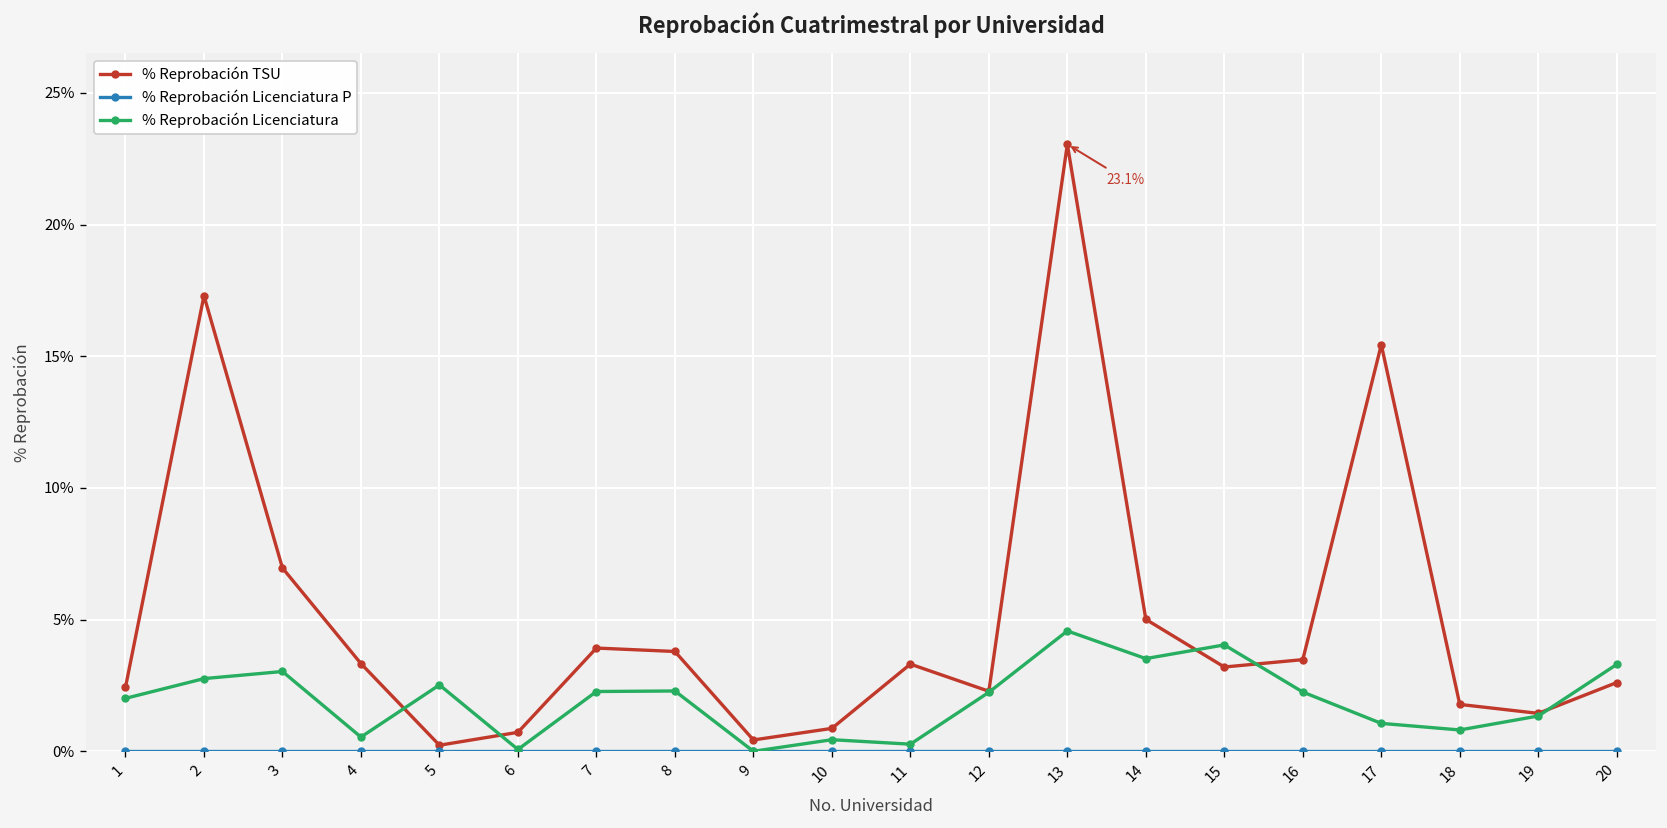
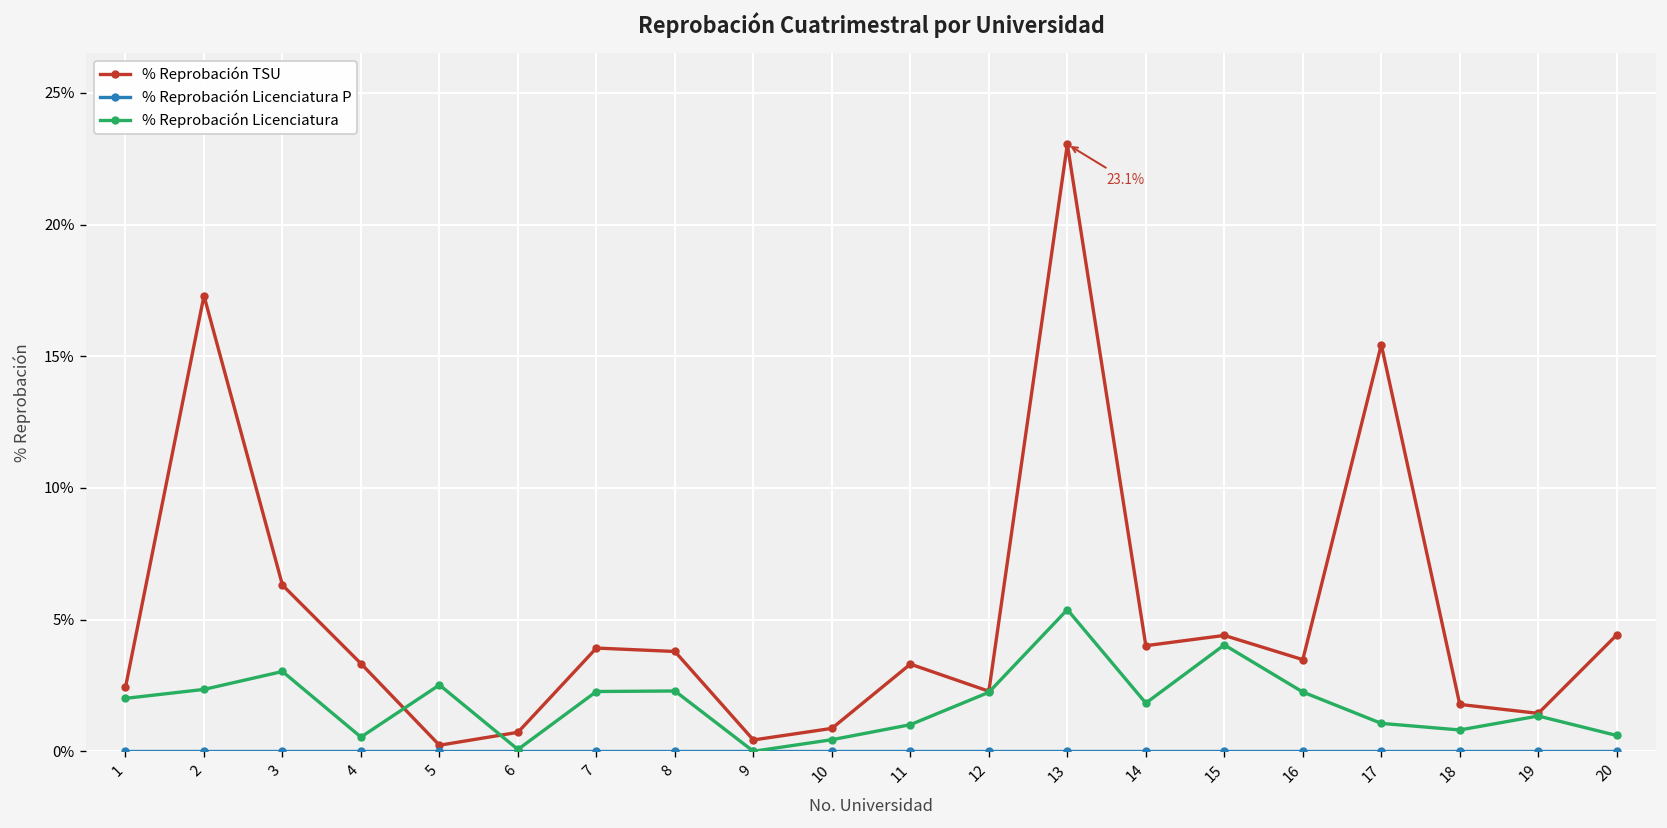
% Reprobación Licenciatura, 2: 2.8% -> 2.4%
% Reprobación TSU, 3: 7.0% -> 6.3%
% Reprobación Licenciatura, 11: 0.3% -> 1.0%
% Reprobación Licenciatura, 13: 4.6% -> 5.4%
% Reprobación TSU, 14: 5.0% -> 4.0%
% Reprobación Licenciatura, 14: 3.5% -> 1.8%
% Reprobación TSU, 15: 3.2% -> 4.4%
% Reprobación TSU, 20: 2.6% -> 4.4%
% Reprobación Licenciatura, 20: 3.3% -> 0.6%
